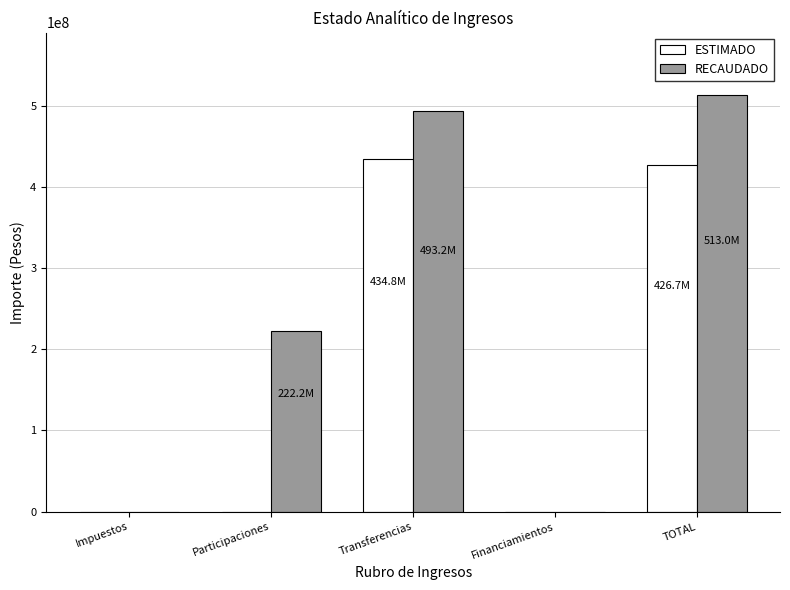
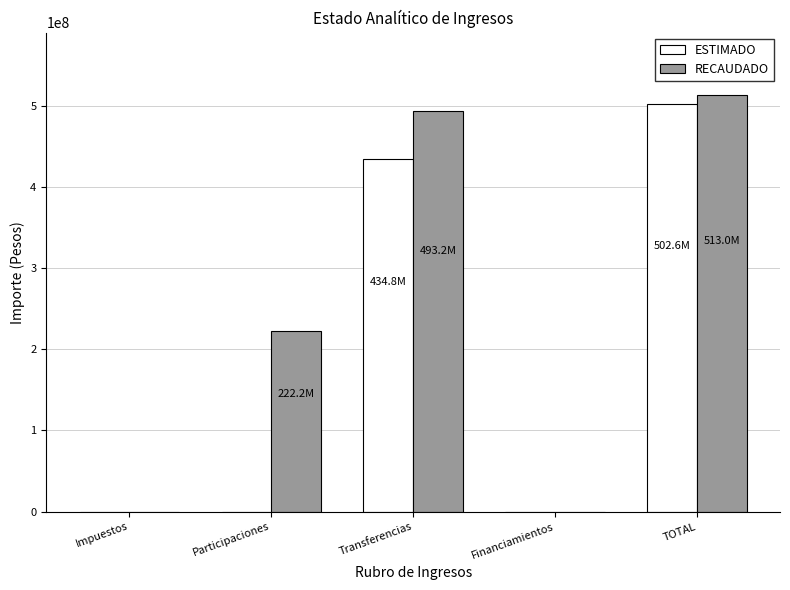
ESTIMADO, TOTAL: 426.7M -> 502.6M
